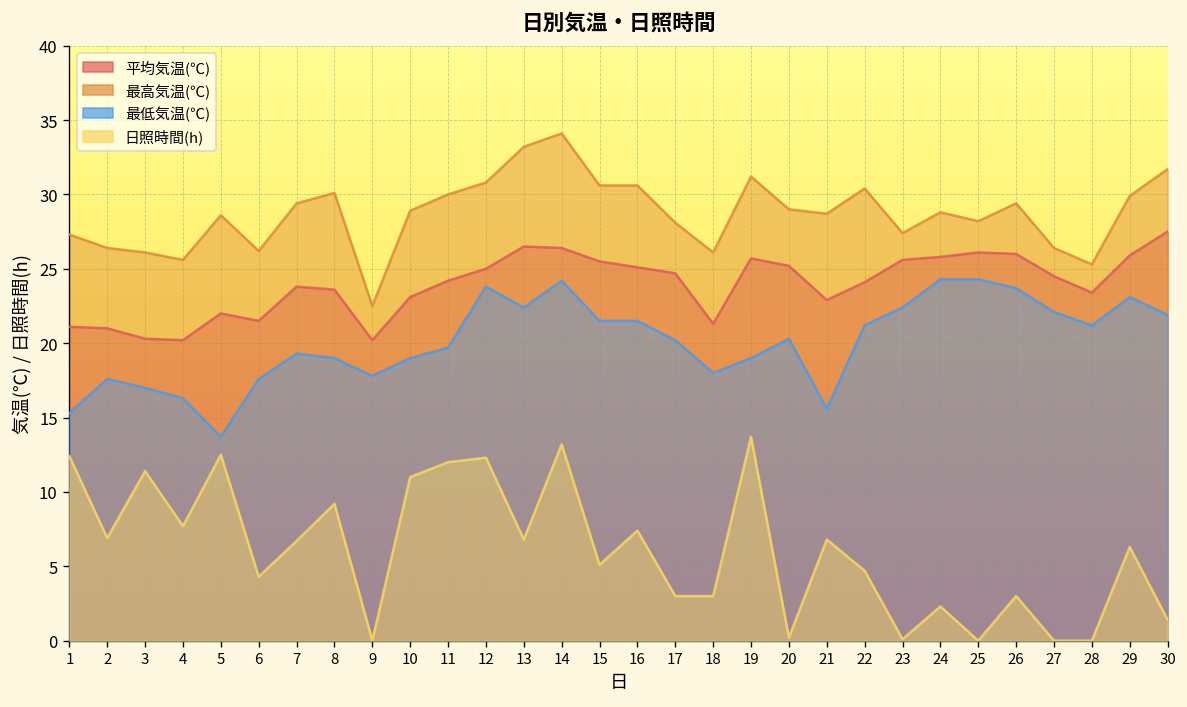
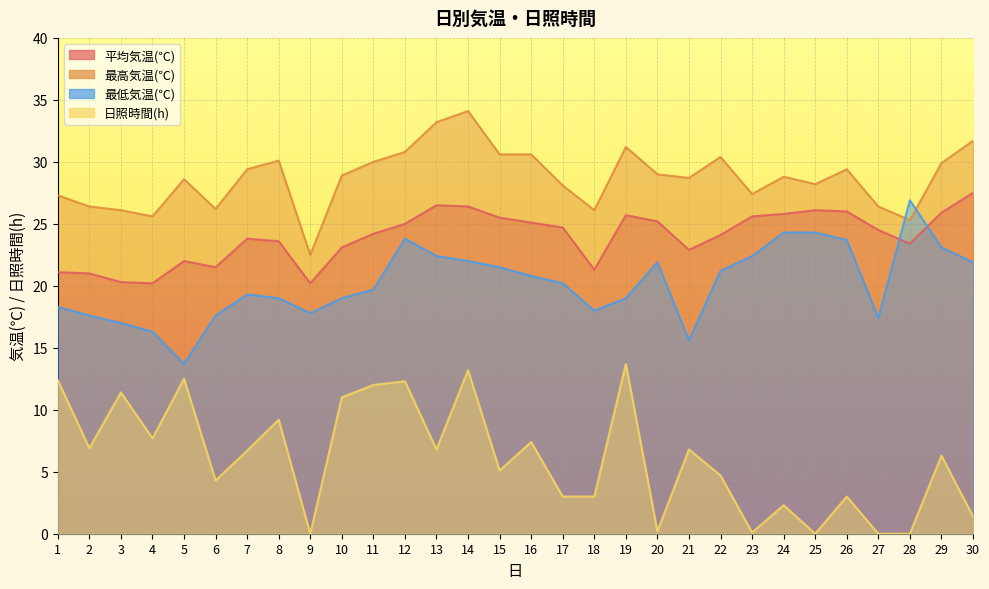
最低気温(℃), 1: 15.3 -> 18.3
最低気温(℃), 14: 24.2 -> 22.0
最低気温(℃), 16: 21.5 -> 20.8
最低気温(℃), 20: 20.3 -> 21.9
最低気温(℃), 27: 22.1 -> 17.4
最低気温(℃), 28: 21.2 -> 26.9
